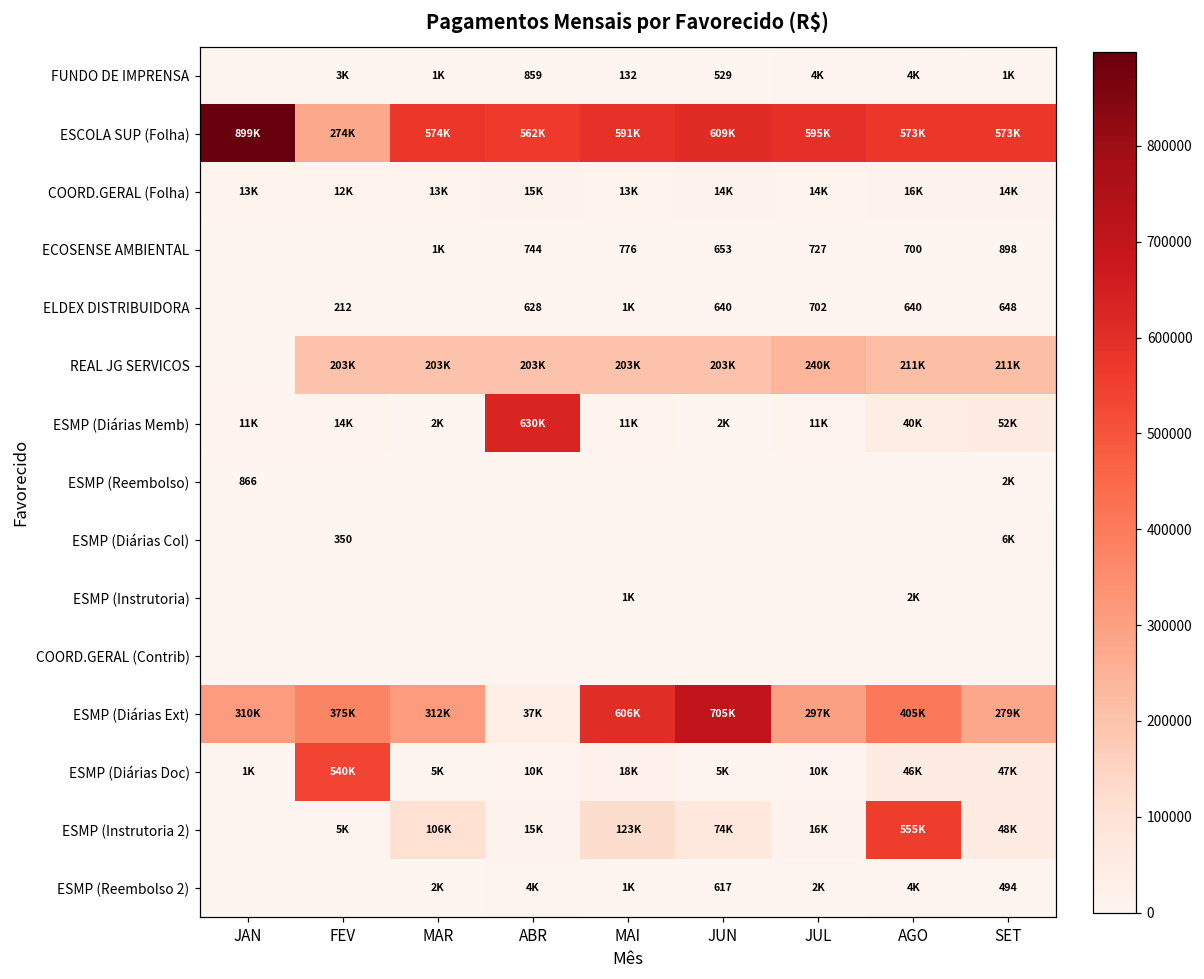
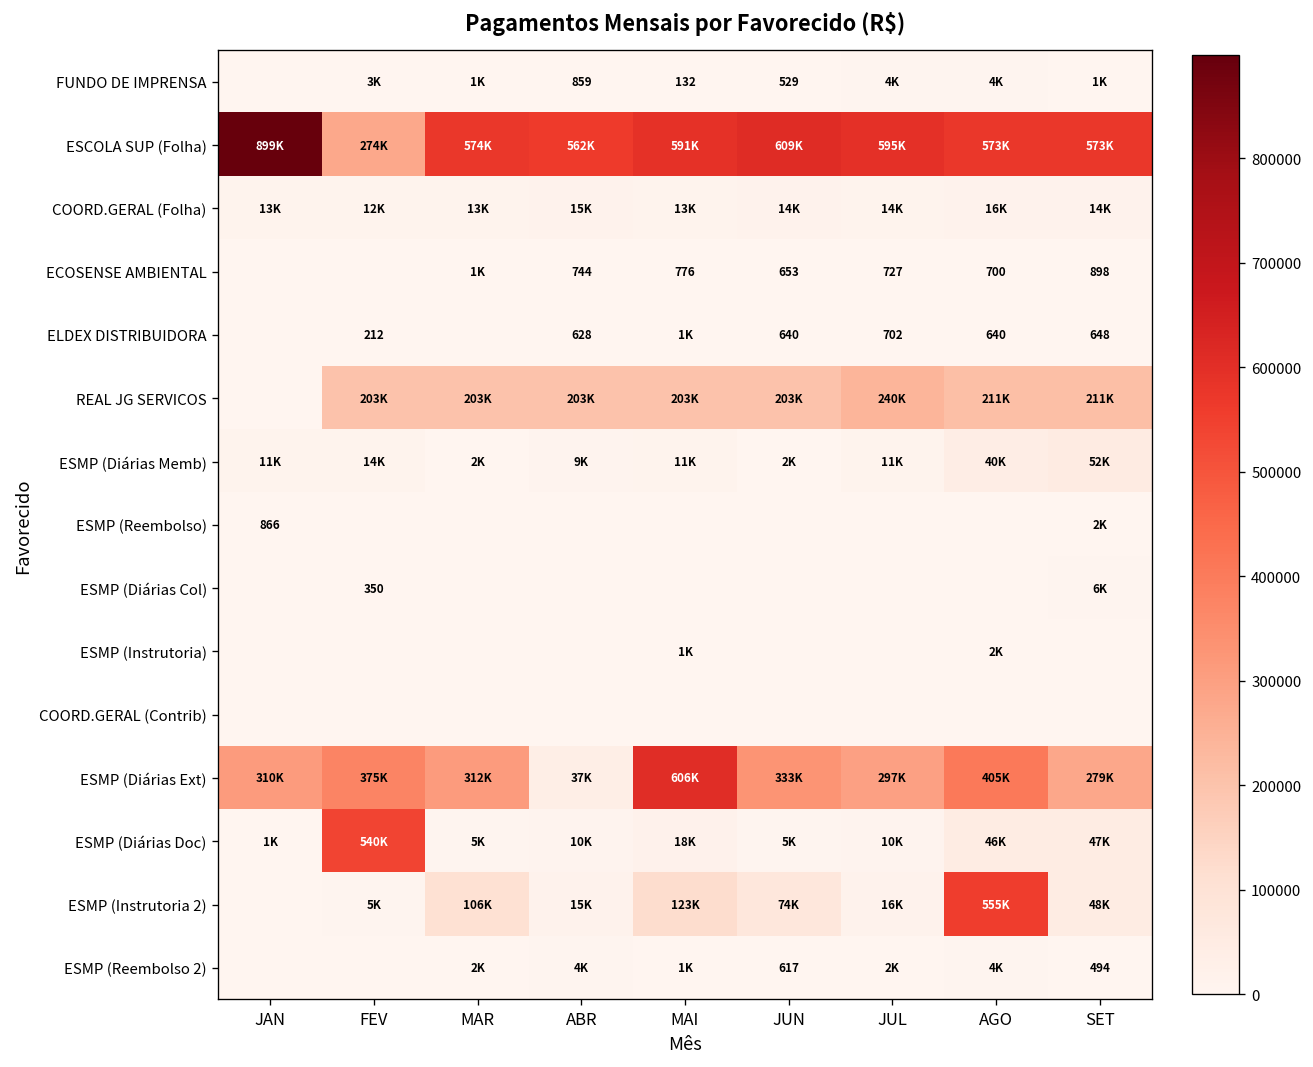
ESMP (Diárias Memb), ABR: 630K -> 9K
ESMP (Diárias Ext), JUN: 705K -> 333K
